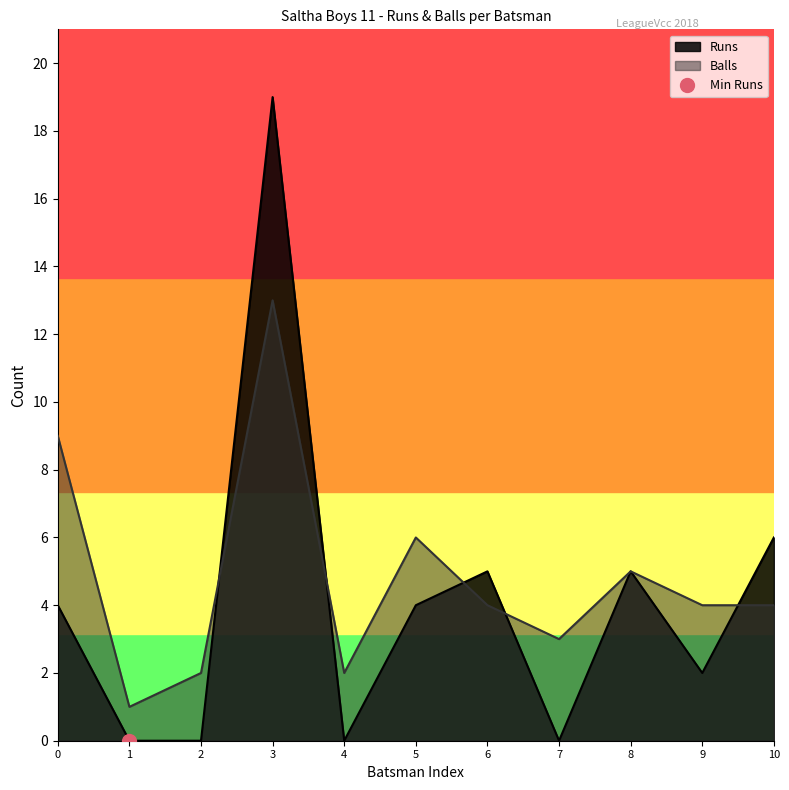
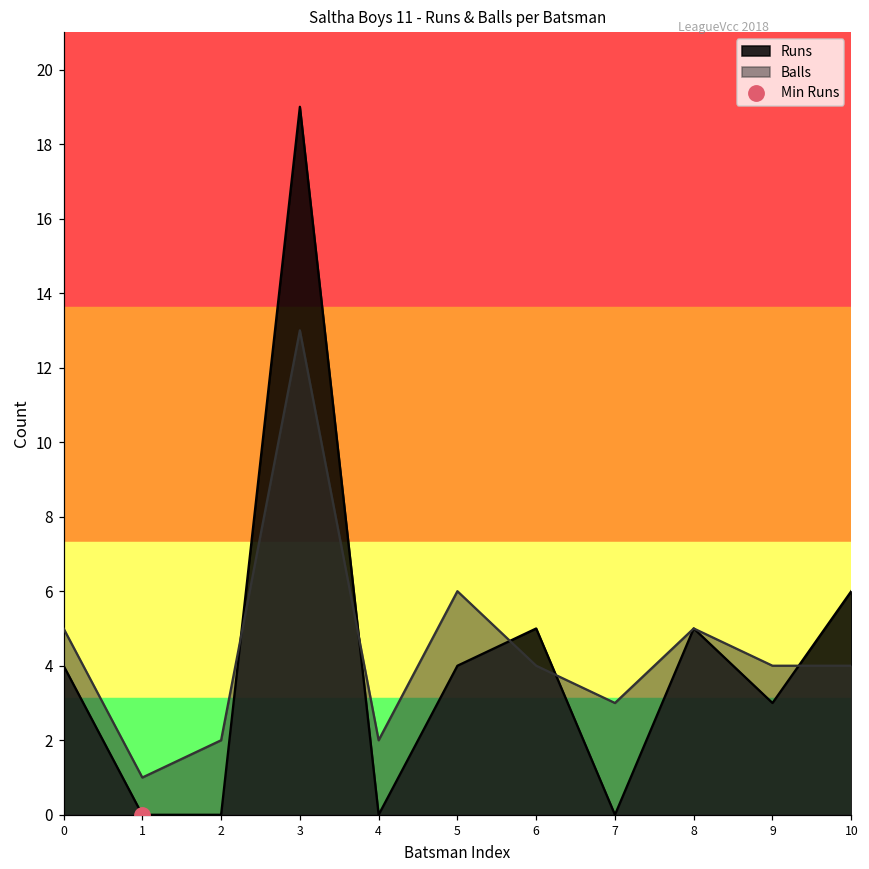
Balls, 0: 9 -> 5
Runs, 9: 2 -> 3
